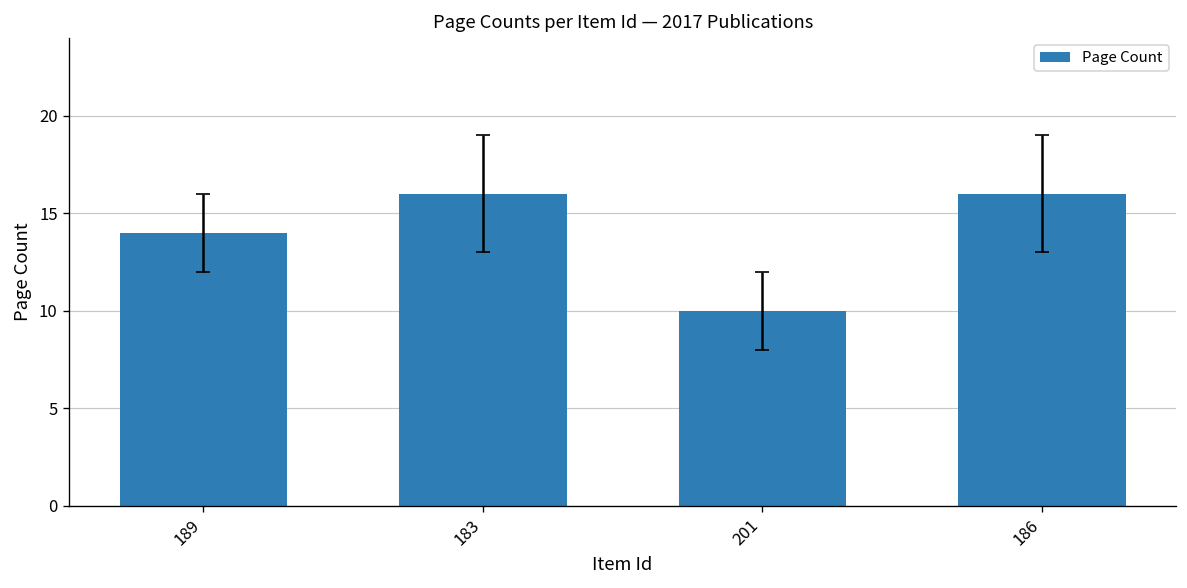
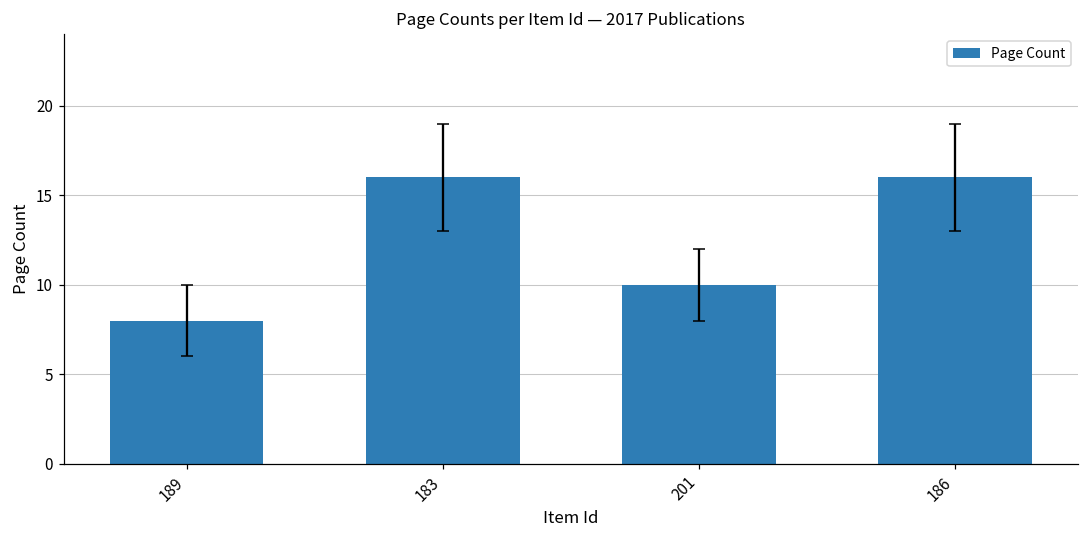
Page Count, 189: 14 -> 8
